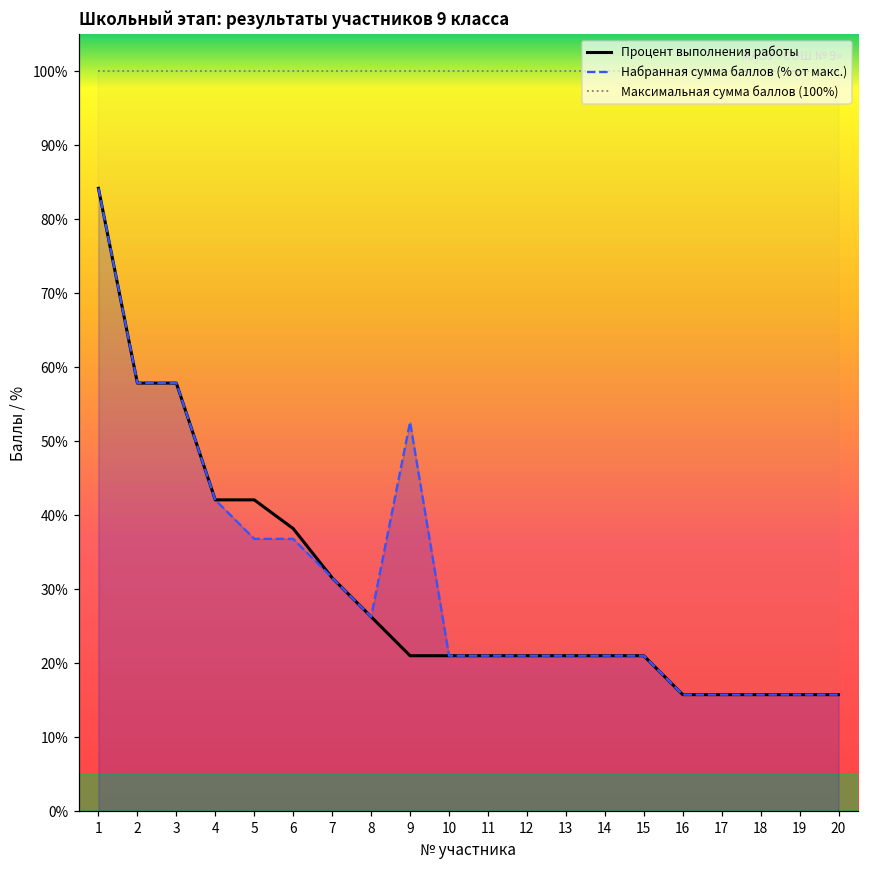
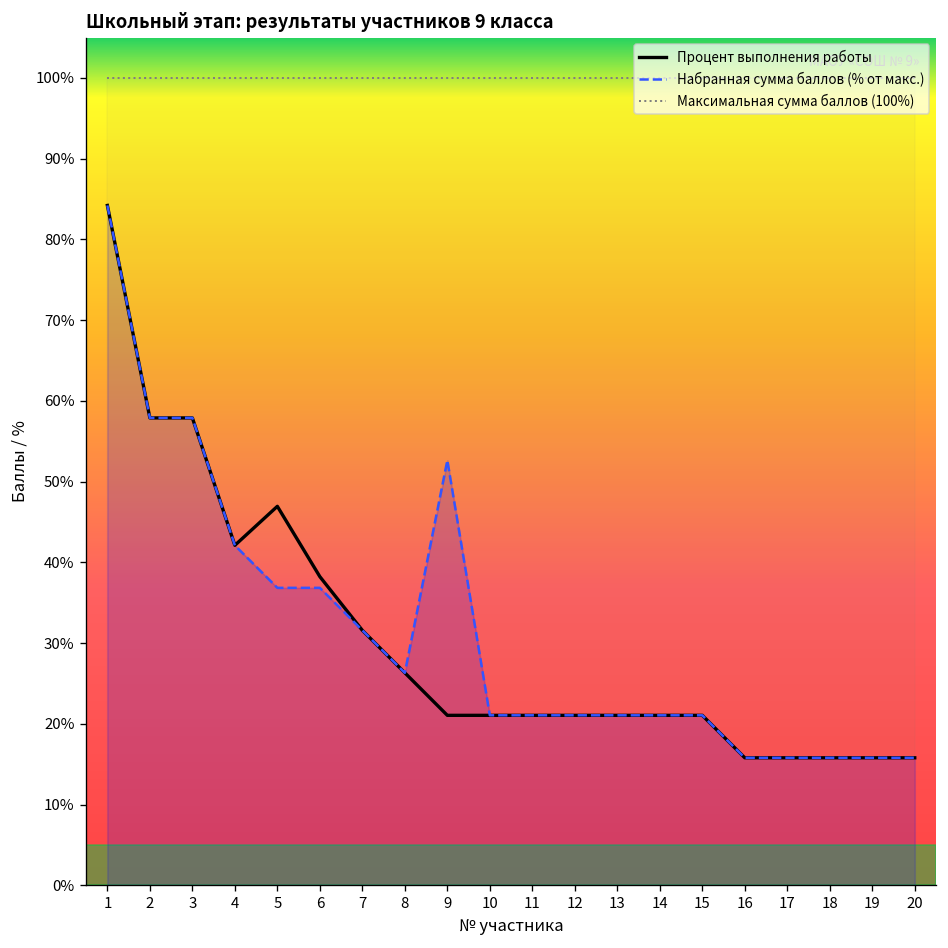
Процент выполнения работы, 5: 42% -> 47%
